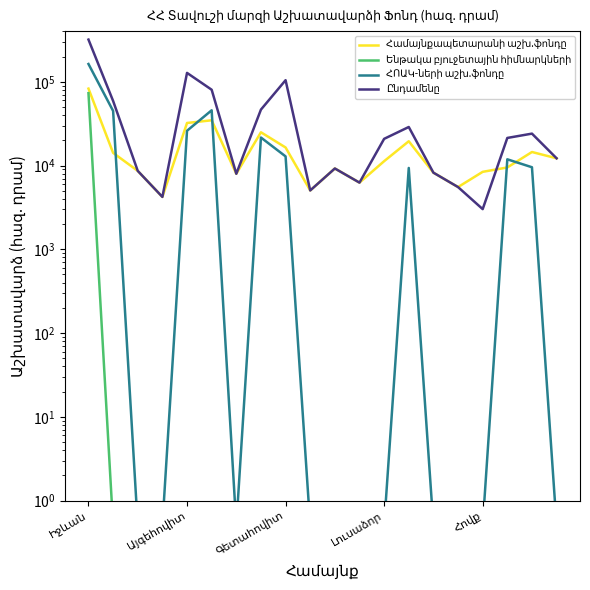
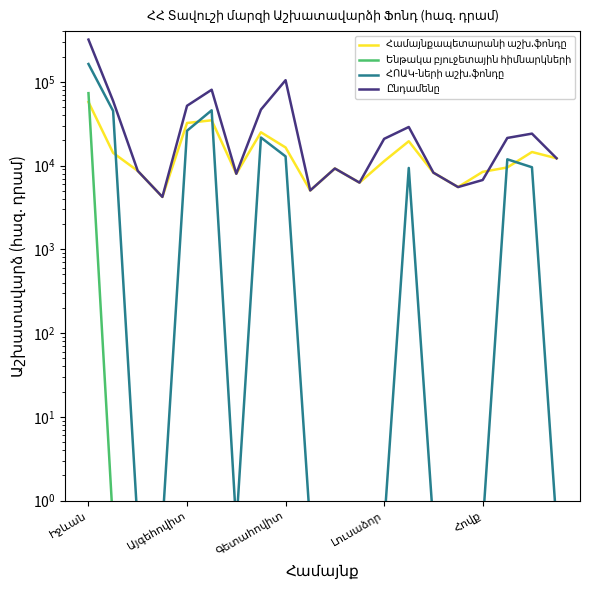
Համայնքապետարանի աշխ.ֆոնդը, Իջևան: 80000 -> 60000
Ընդամենը, Այգեհովիտ: 130000 -> 50000
Ընդամենը, Հովք: 3000 -> 7000
